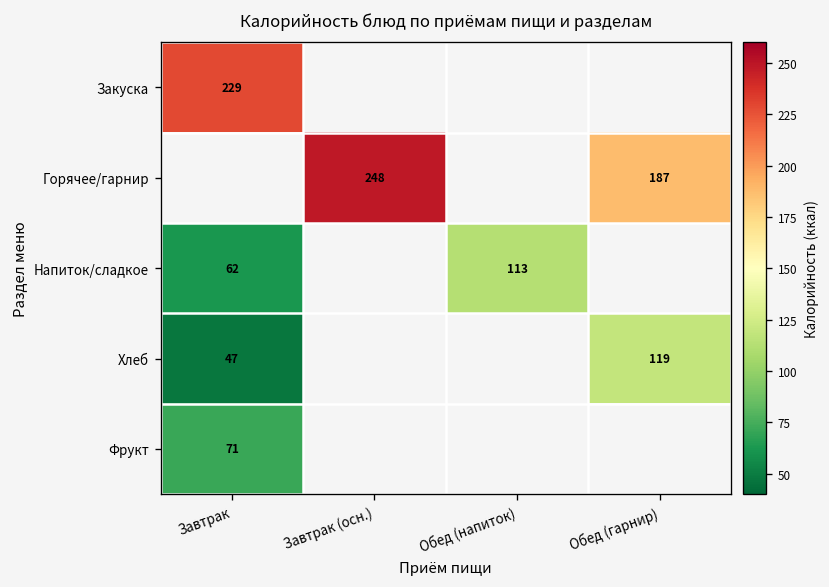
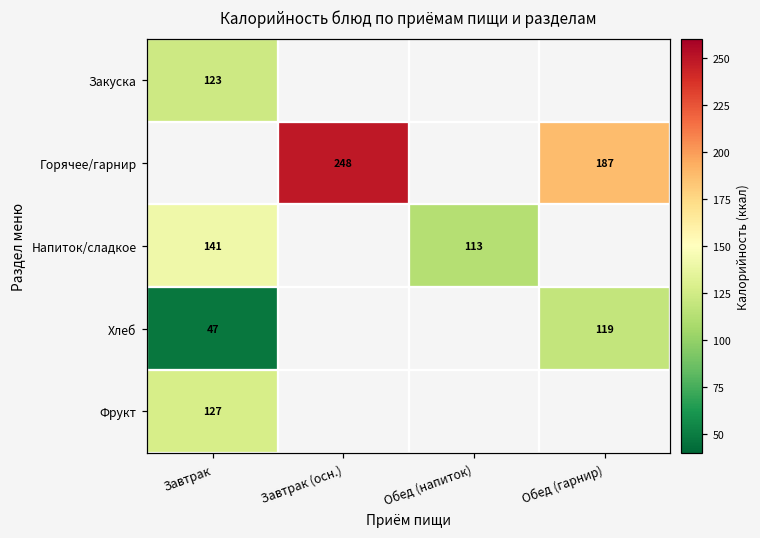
Закуска, Завтрак: 229 -> 123
Напиток/сладкое, Завтрак: 62 -> 141
Фрукт, Завтрак: 71 -> 127
